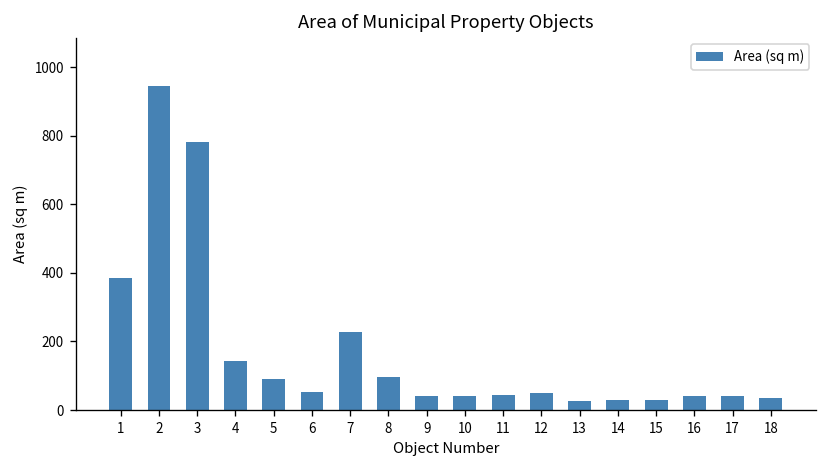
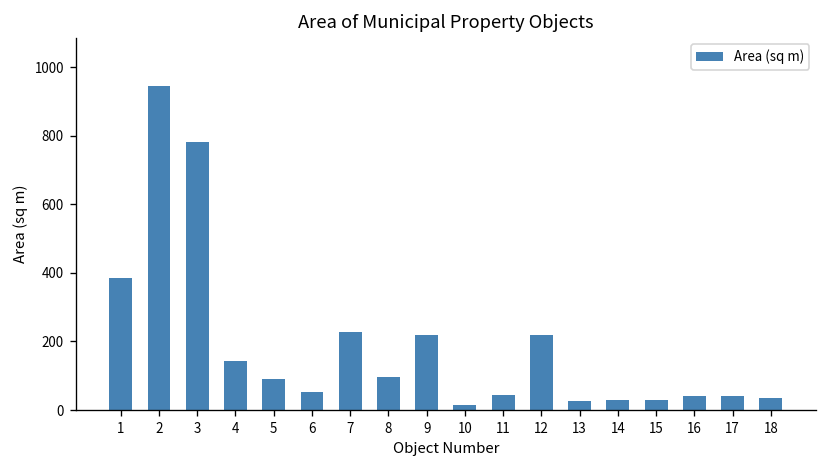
9: 40 -> 220
10: 40 -> 10
12: 50 -> 220
